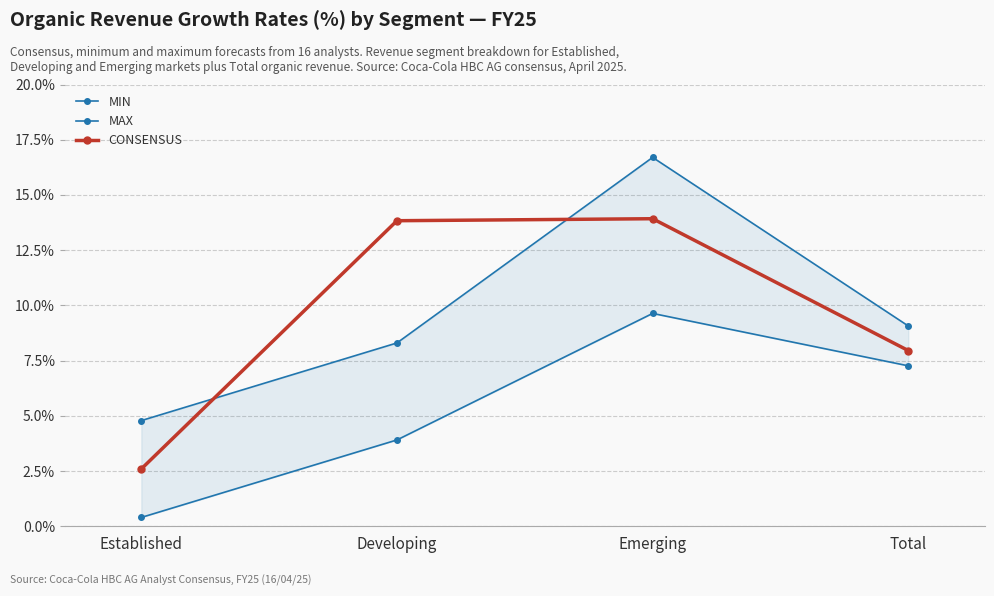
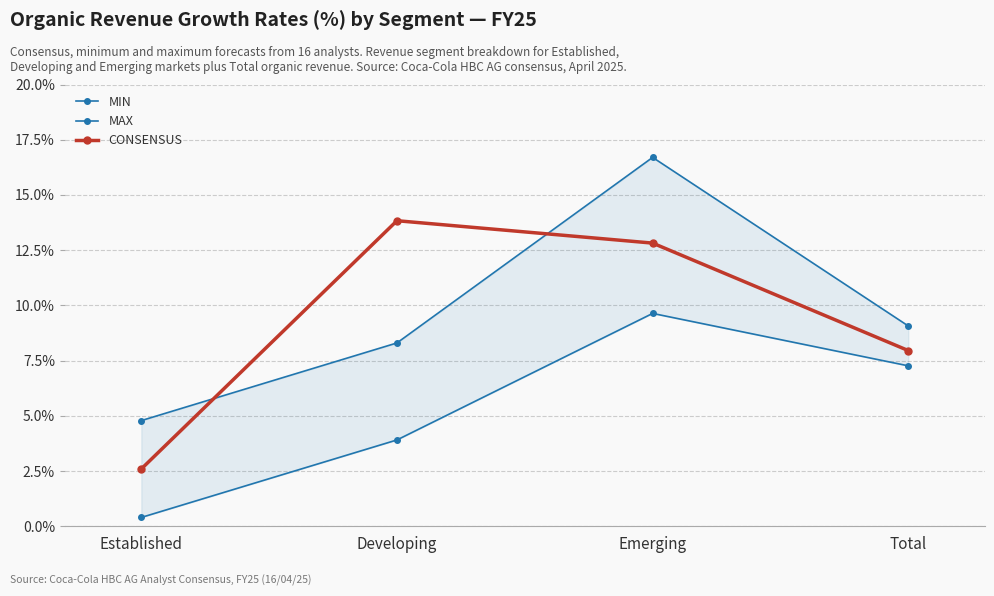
CONSENSUS, Emerging: 13.9% -> 12.8%
